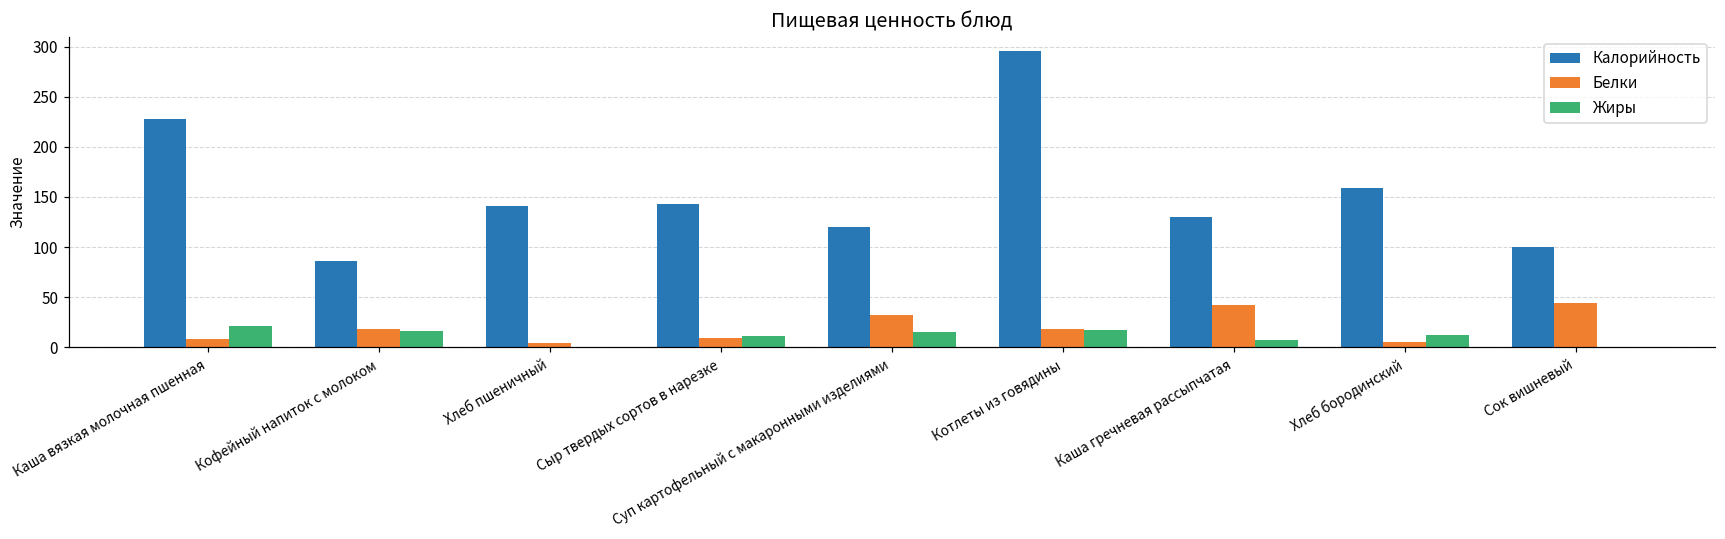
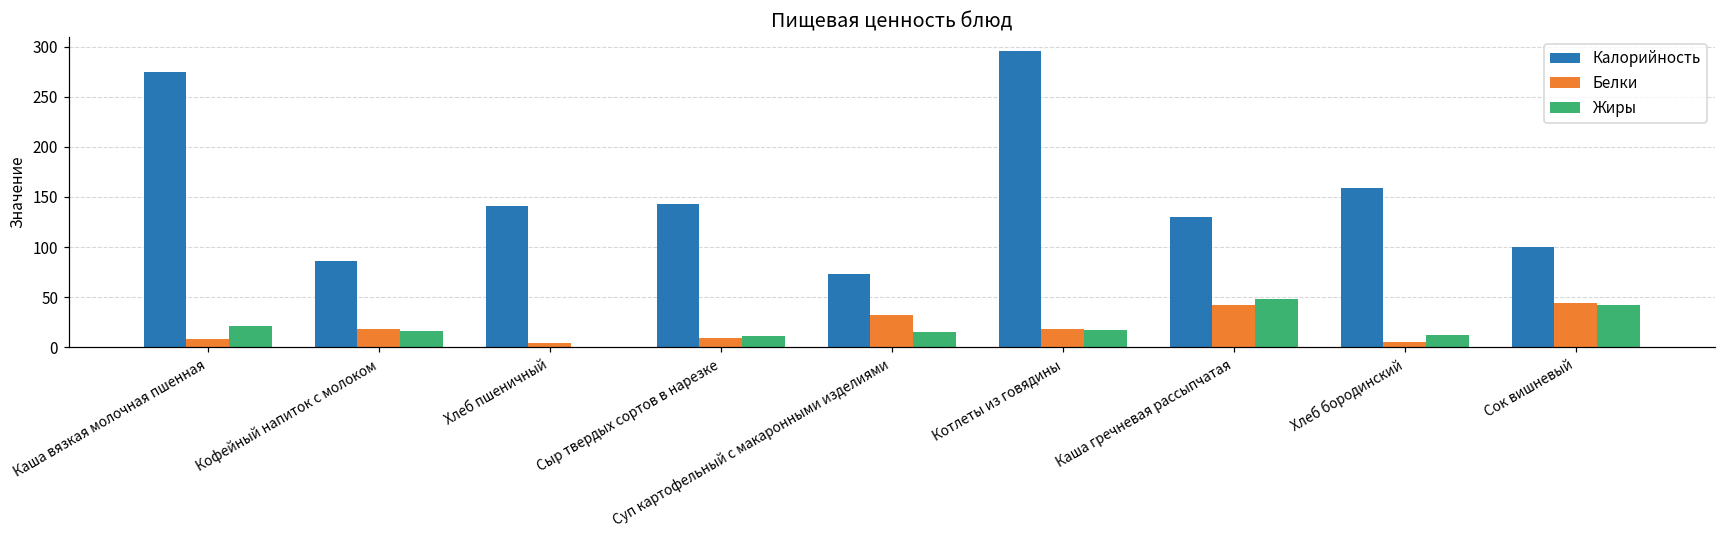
Калорийность, Каша вязкая молочная пшенная: 230 -> 270
Калорийность, Суп картофельный с макаронными изделиями: 120 -> 70
Жиры, Каша гречневая рассыпчатая: 10 -> 50
Жиры, Сок вишневый: 0 -> 40
